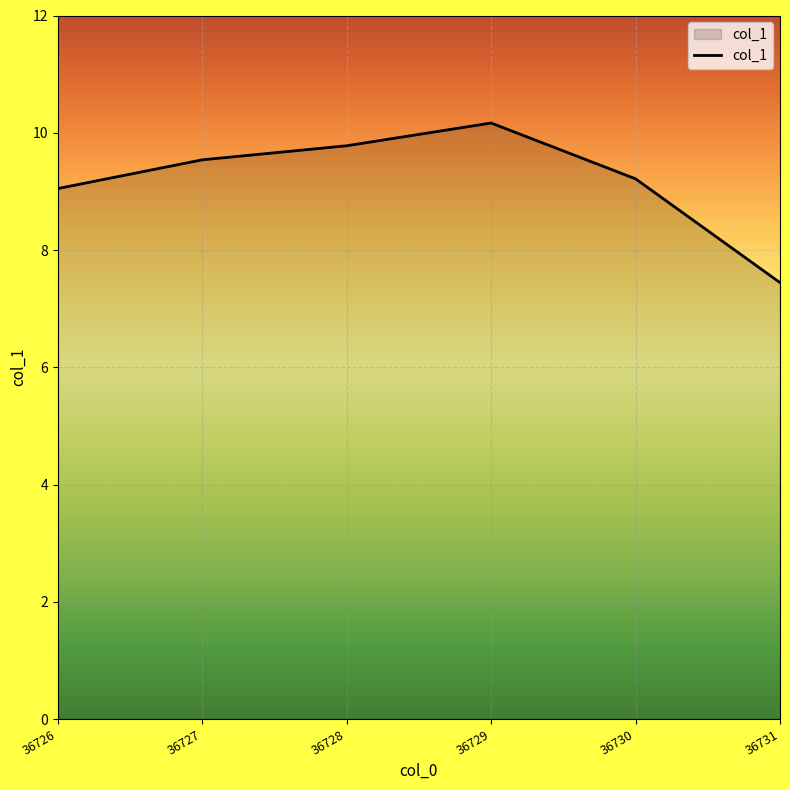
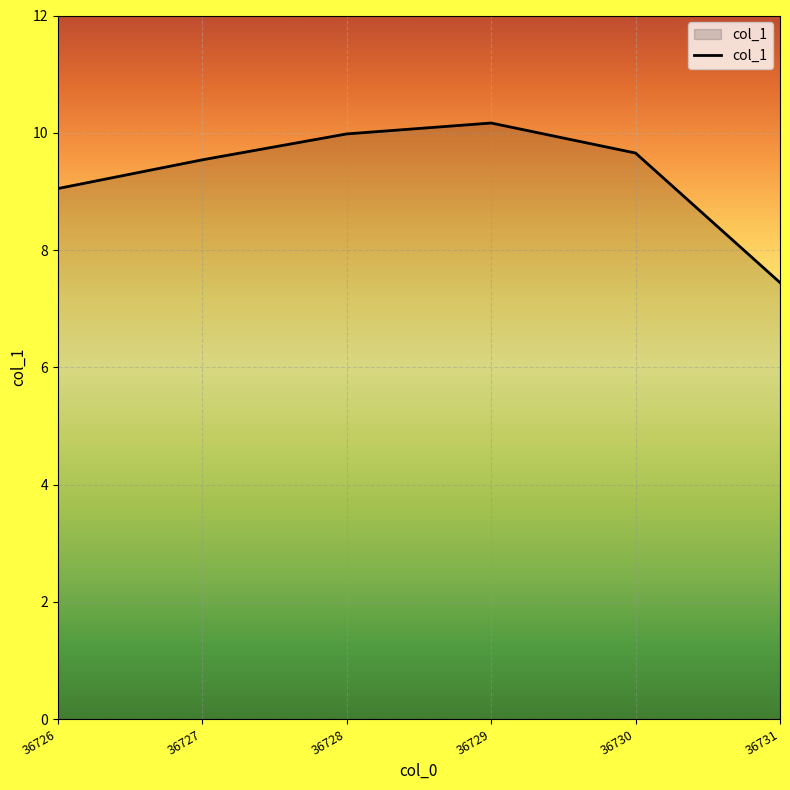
36728: 9.8 -> 10.0
36730: 9.2 -> 9.7
